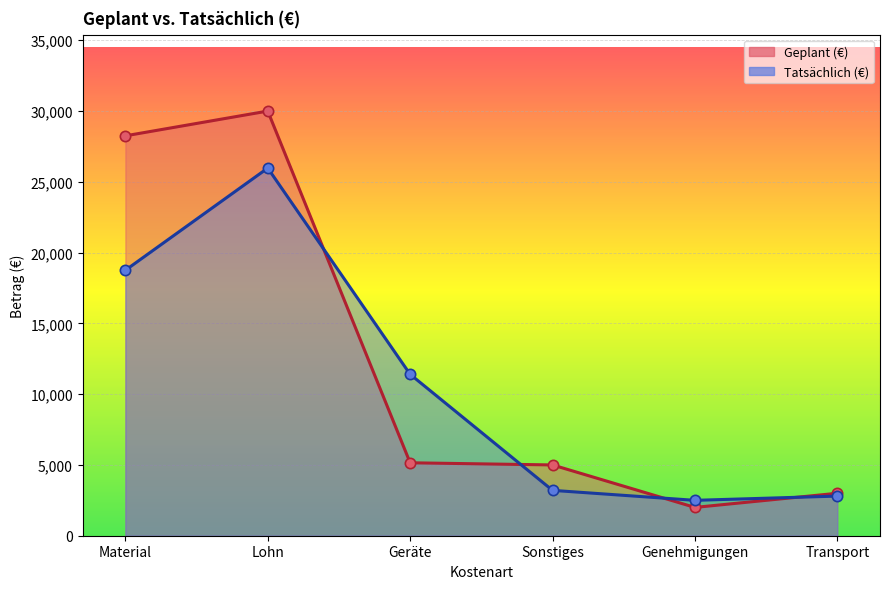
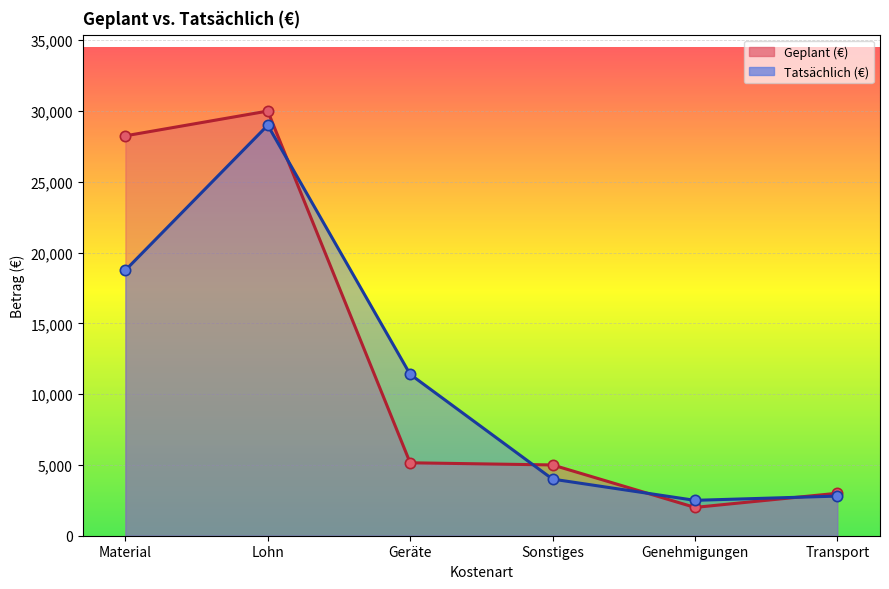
Tatsächlich (€), Lohn: 26,000 -> 29,000
Tatsächlich (€), Sonstiges: 3,200 -> 4,000
